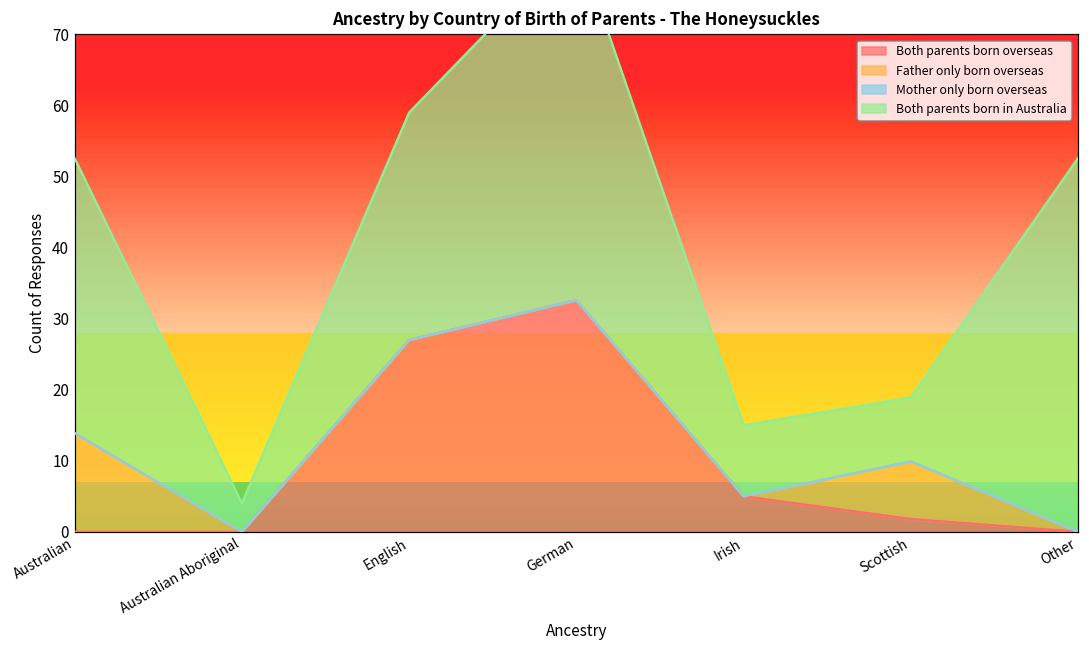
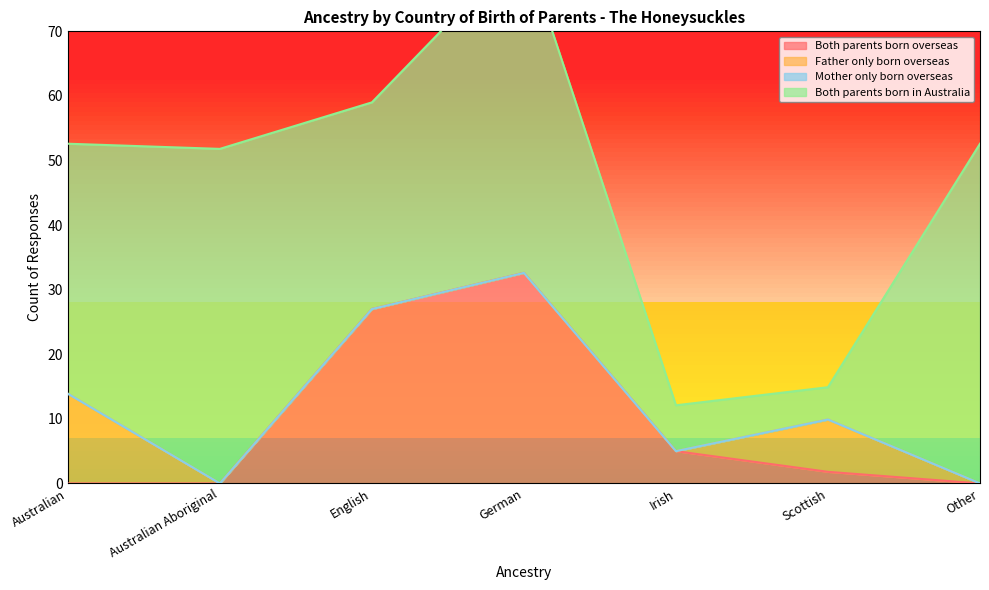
Both parents born in Australia, Australian Aboriginal: 4 -> 52
Both parents born in Australia, Irish: 10 -> 7
Both parents born in Australia, Scottish: 9 -> 5
